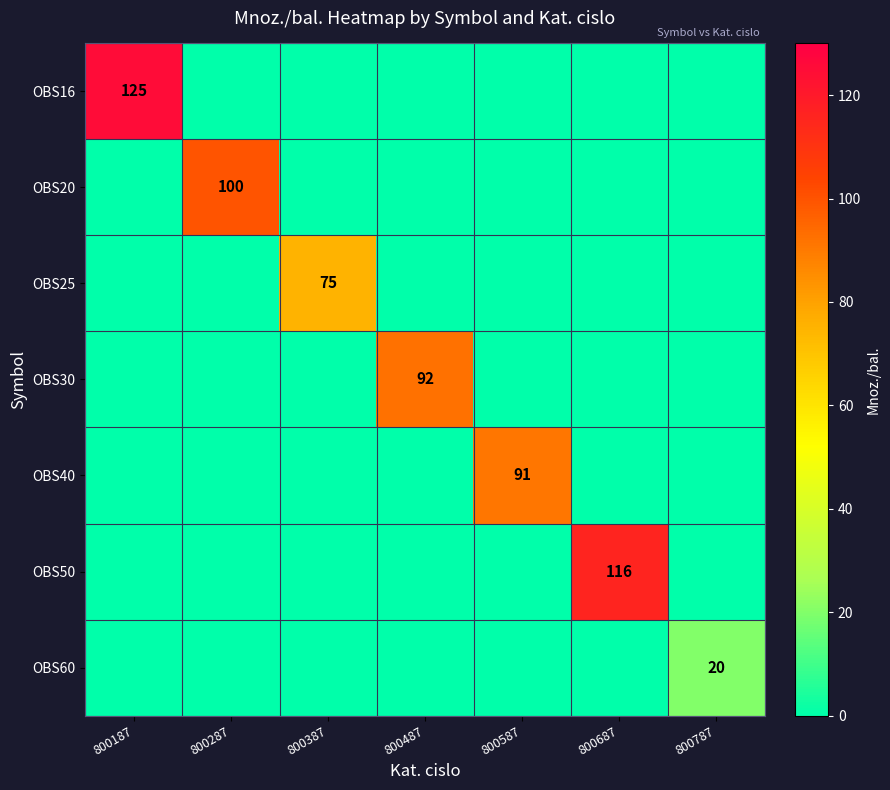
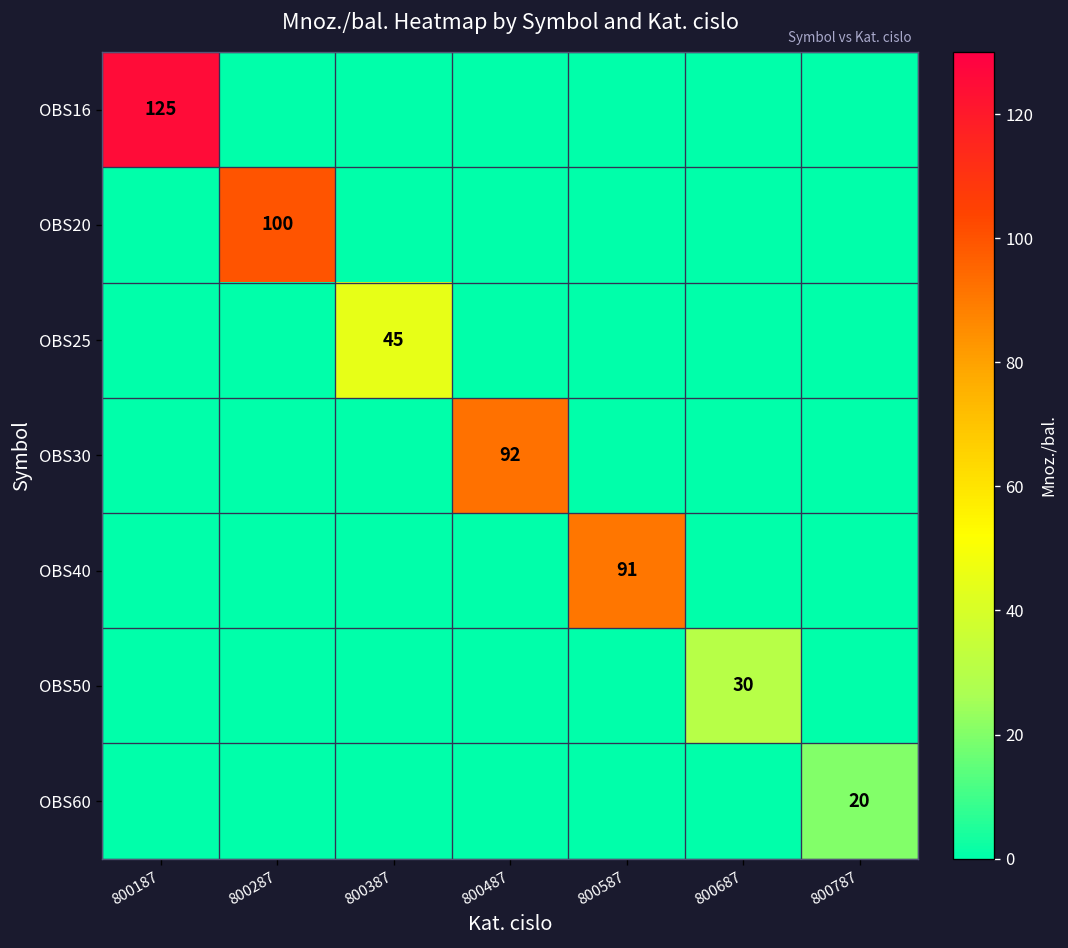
OBS25, 800387: 75 -> 45
OBS50, 800687: 116 -> 30
